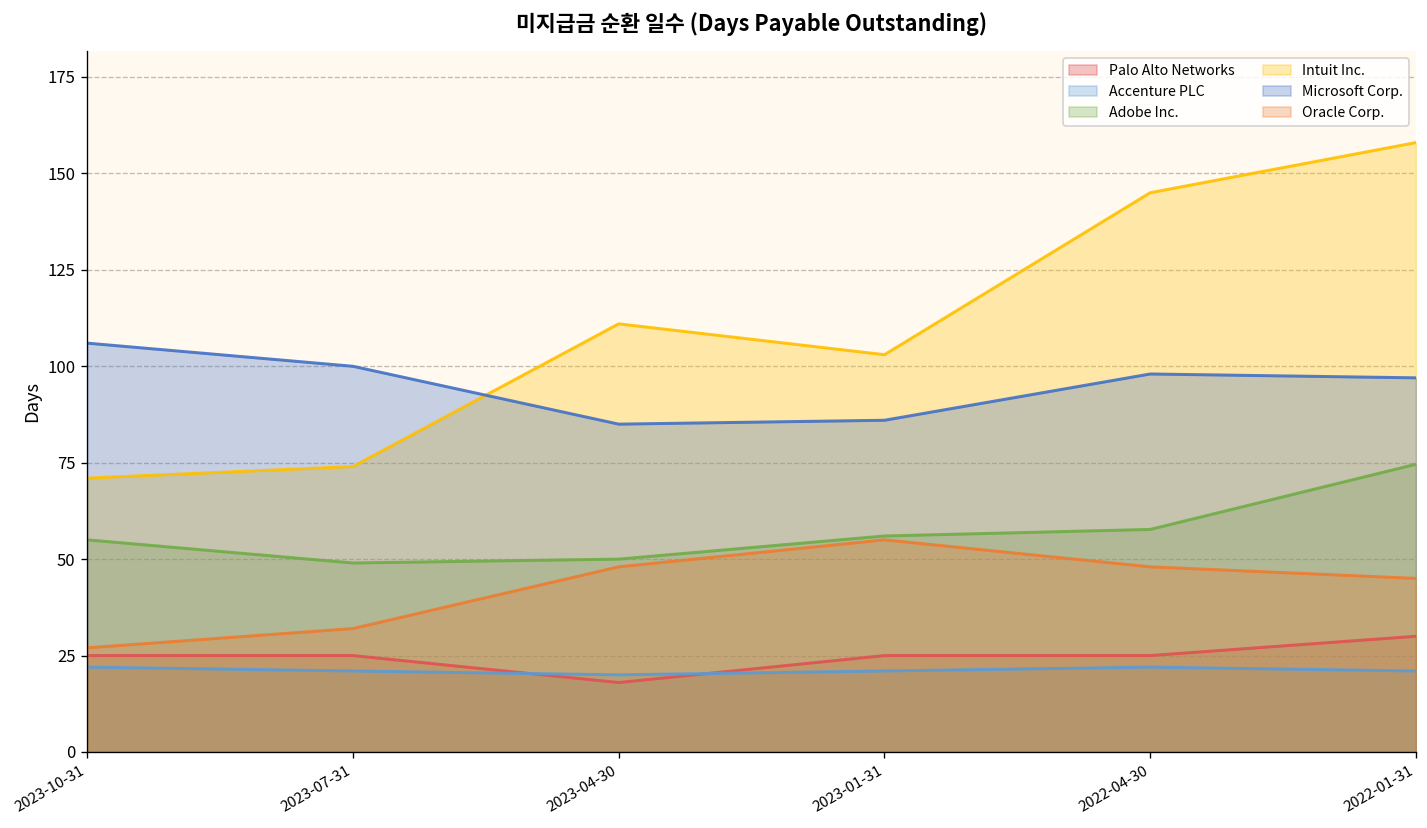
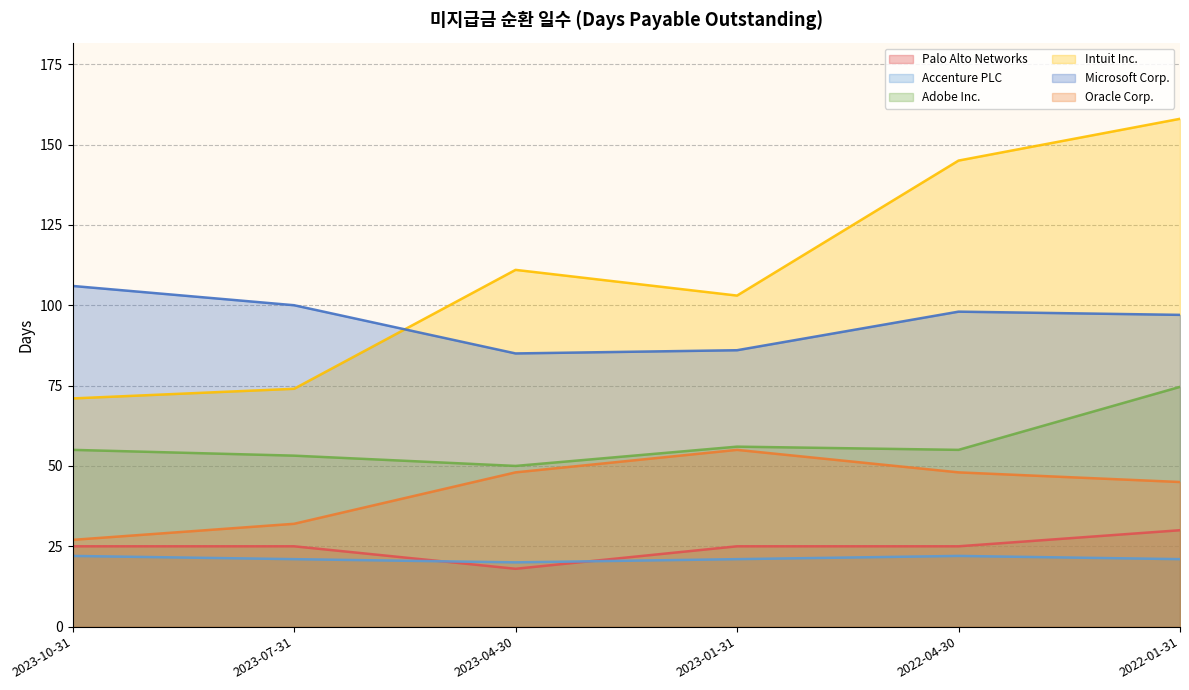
Adobe Inc., 2023-07-31: 49 -> 53
Adobe Inc., 2022-04-30: 58 -> 55
